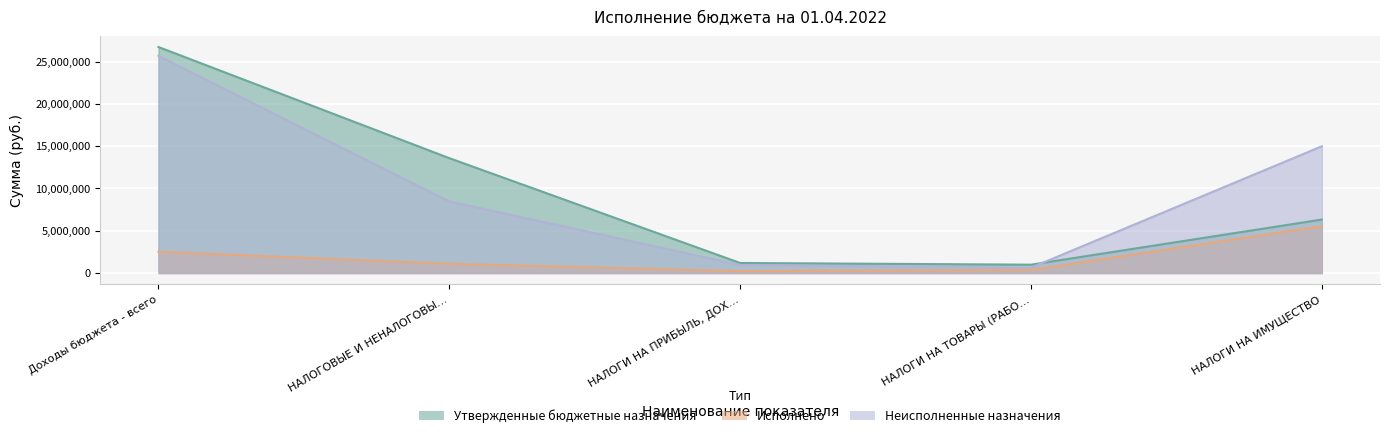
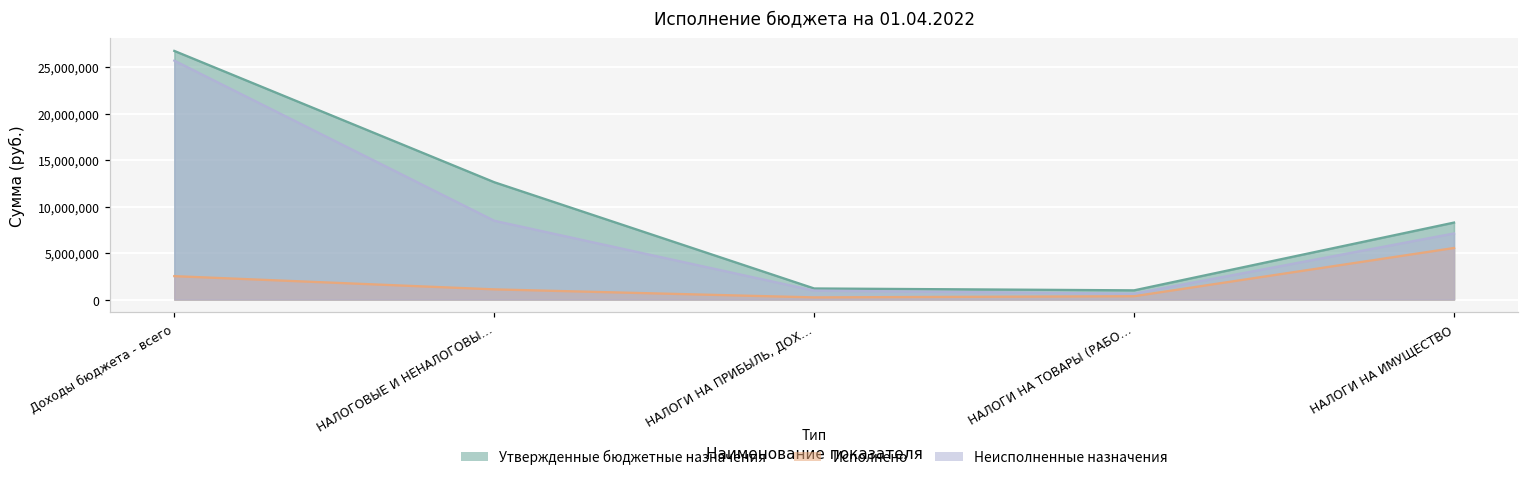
Утвержденные бюджетные назначения, НАЛОГОВЫЕ И НЕНАЛОГОВЫ…: 14,000,000 -> 13,000,000
Утвержденные бюджетные назначения, НАЛОГИ НА ИМУЩЕСТВО: 6,000,000 -> 8,000,000
Неисполненные назначения, НАЛОГИ НА ИМУЩЕСТВО: 15,000,000 -> 7,000,000
